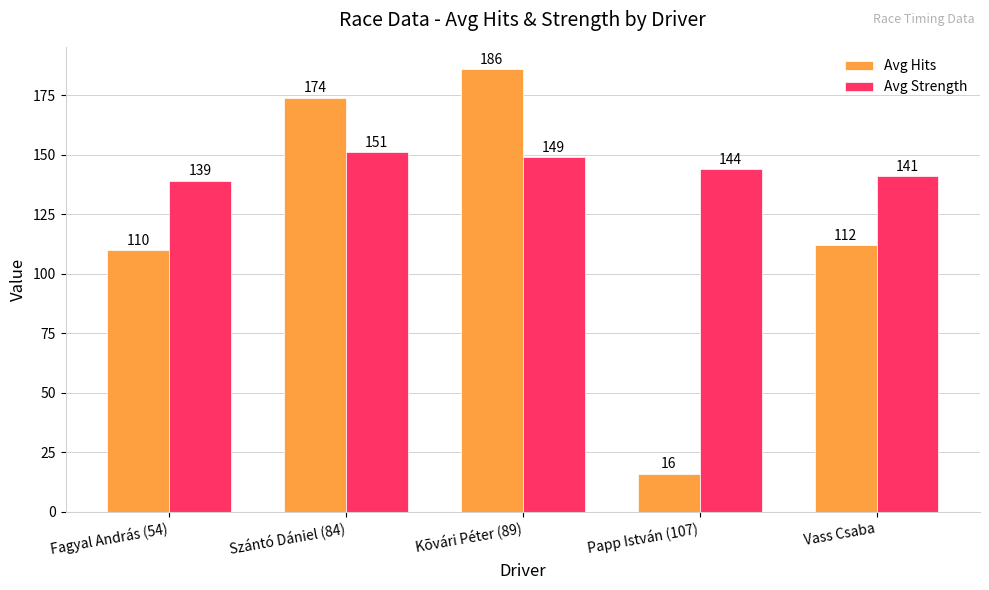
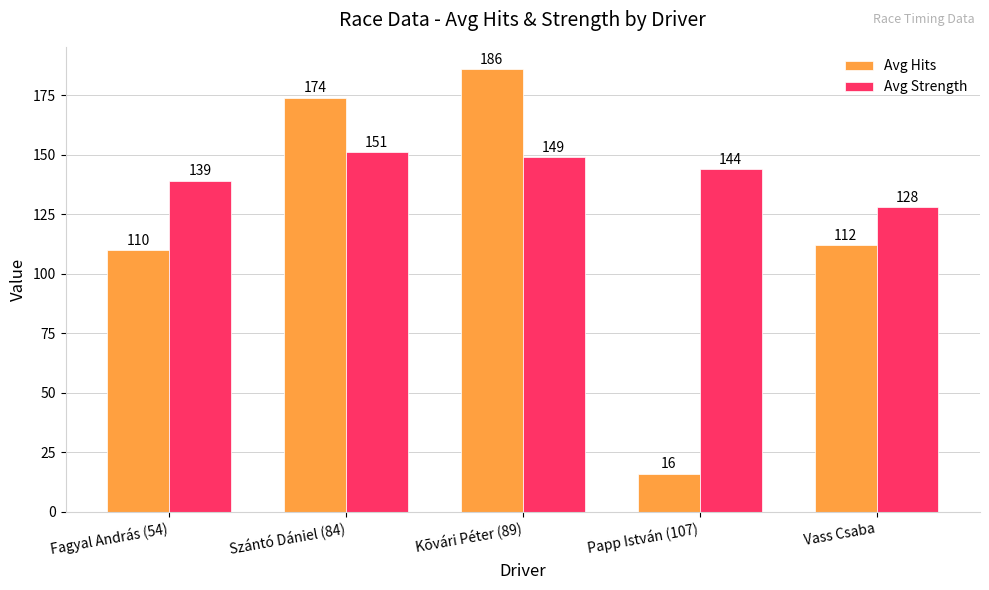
Avg Strength, Vass Csaba: 141 -> 128
